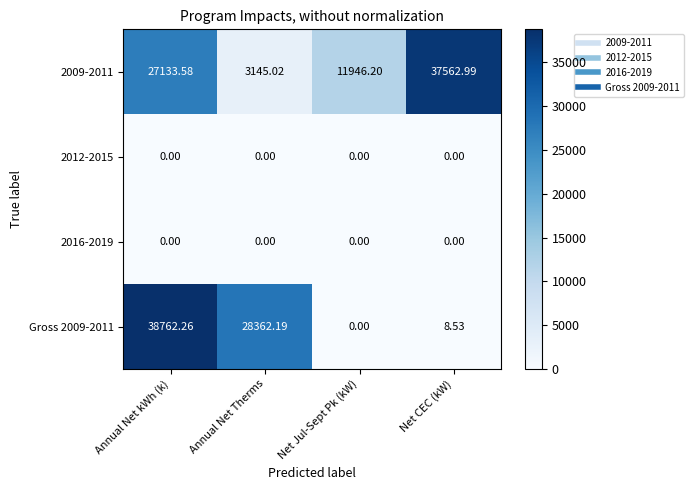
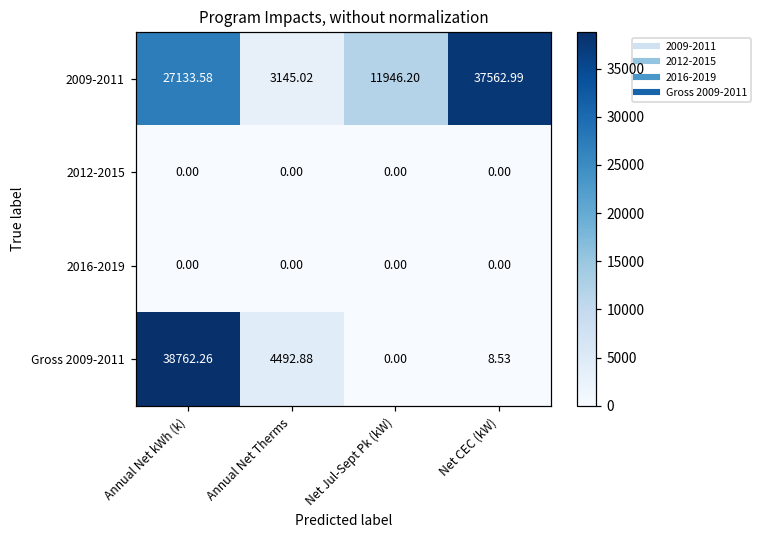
Gross 2009-2011, Annual Net Therms: 28362.19 -> 4492.88
